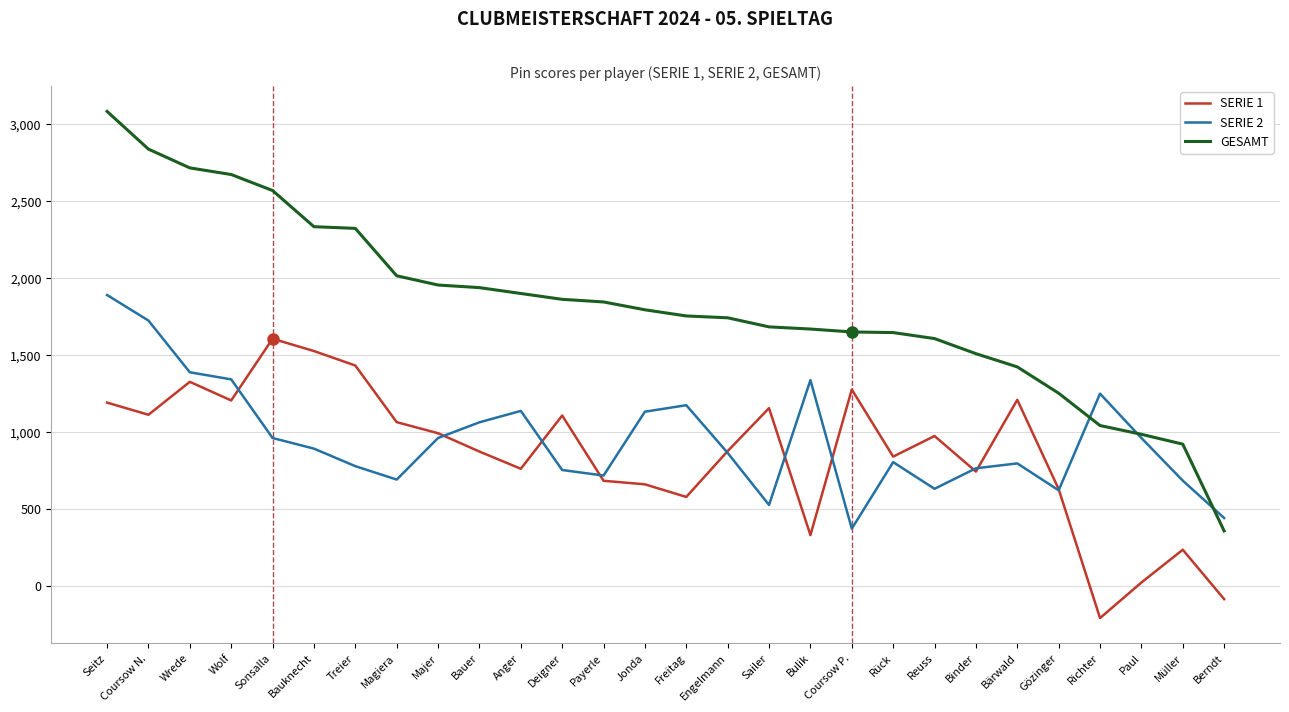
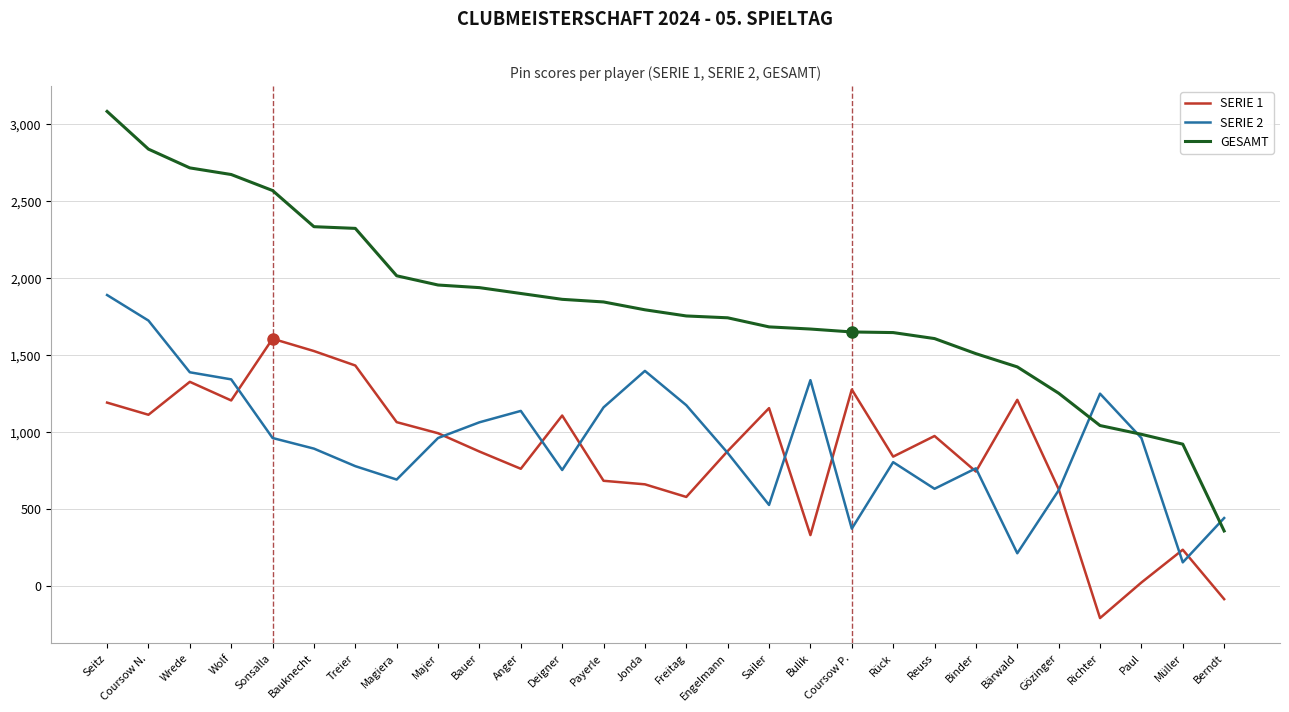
SERIE 2, Payerle: 720 -> 1,160
SERIE 2, Jonda: 1,130 -> 1,400
SERIE 2, Bärwald: 800 -> 210
SERIE 2, Müller: 690 -> 160
